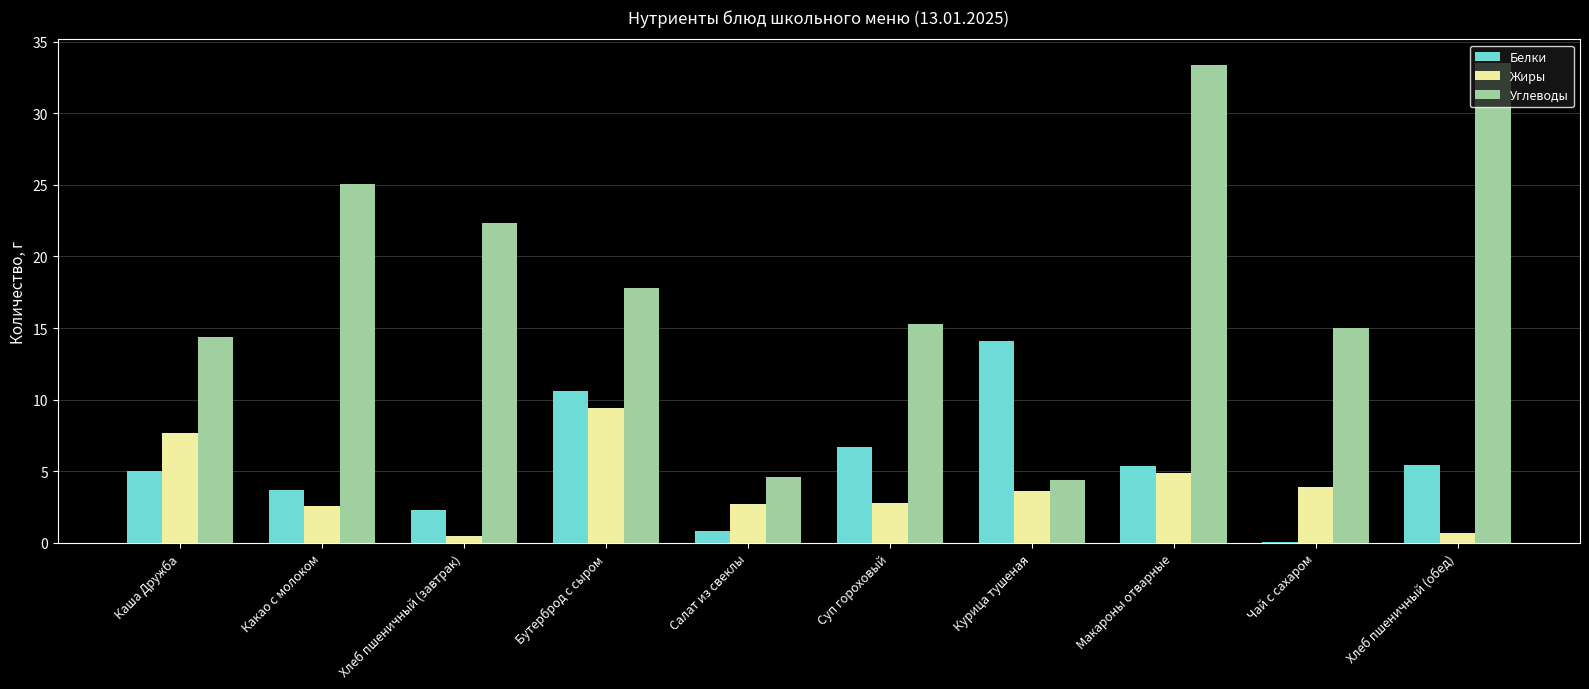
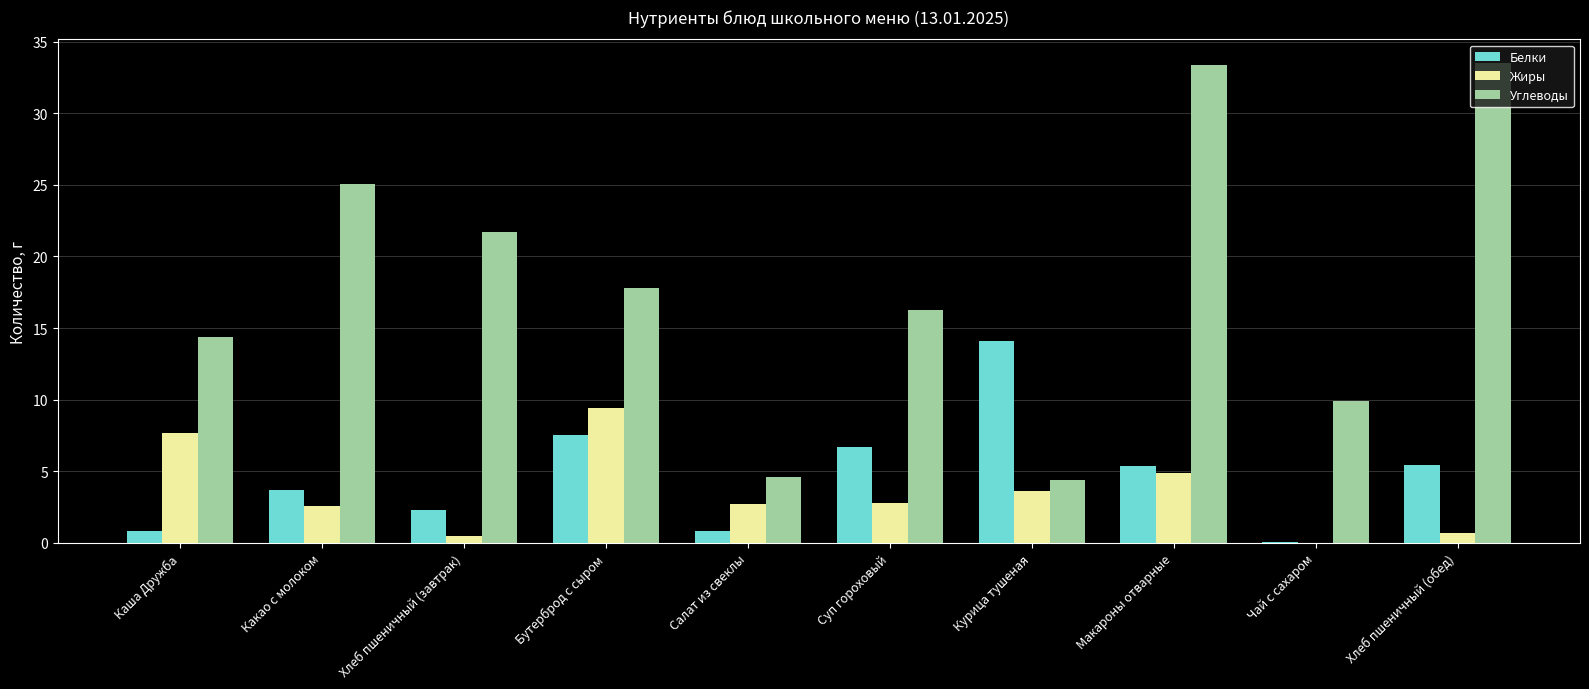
Белки, Каша Дружба: 5.0 -> 0.8
Углеводы, Хлеб пшеничный (завтрак): 22.3 -> 21.7
Белки, Бутерброд с сыром: 10.6 -> 7.5
Углеводы, Суп гороховый: 15.3 -> 16.3
Жиры, Чай с сахаром: 3.9 -> 0.0
Углеводы, Чай с сахаром: 15.0 -> 9.9
